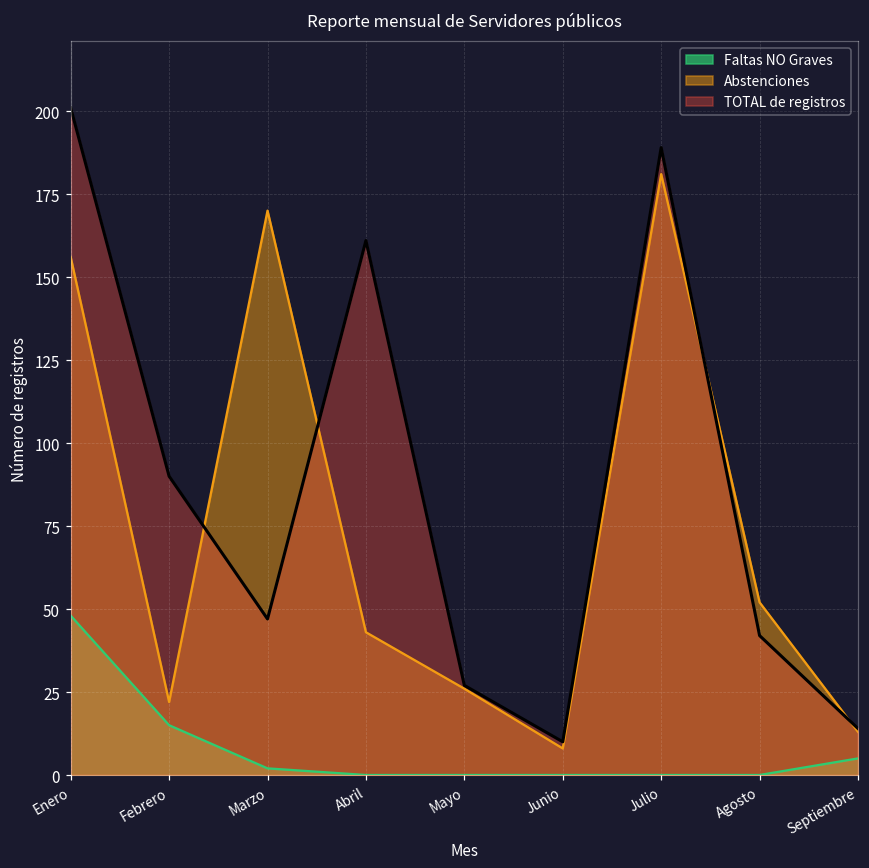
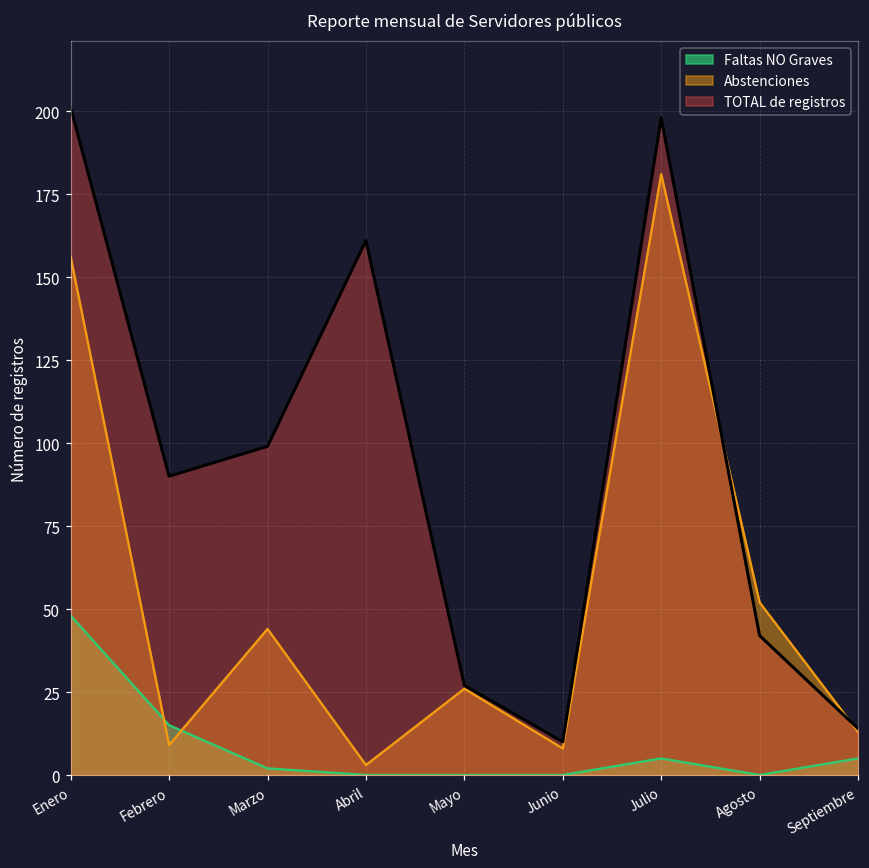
Abstenciones, Febrero: 22 -> 9
Abstenciones, Marzo: 170 -> 44
TOTAL de registros, Marzo: 47 -> 99
Abstenciones, Abril: 43 -> 3
Faltas NO Graves, Julio: 0 -> 5
TOTAL de registros, Julio: 189 -> 198
